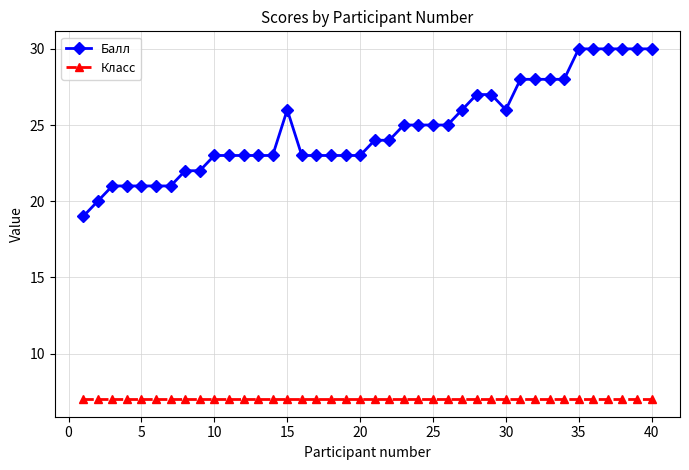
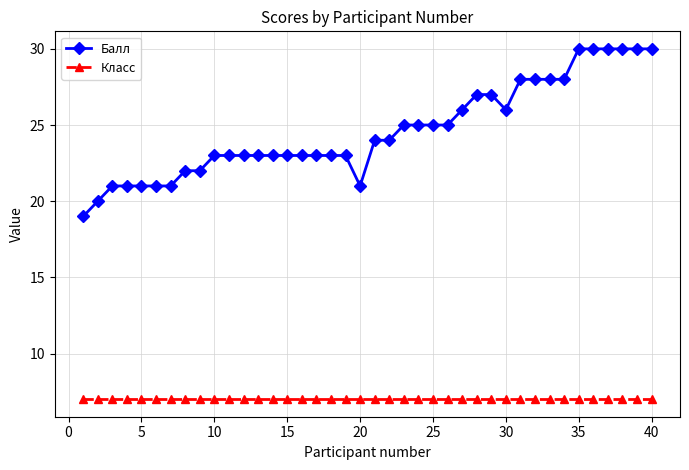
Балл, 15: 26 -> 23
Балл, 20: 23 -> 21
